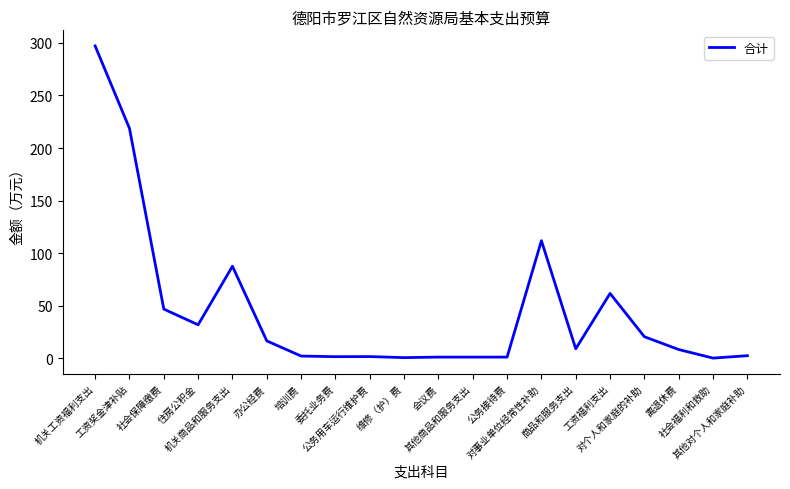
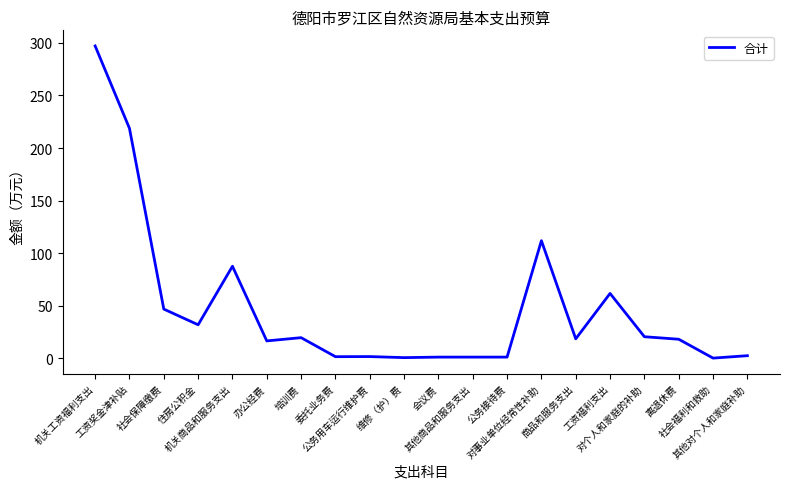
培训费: 2 -> 20
商品和服务支出: 9 -> 18
离退休费: 8 -> 18
